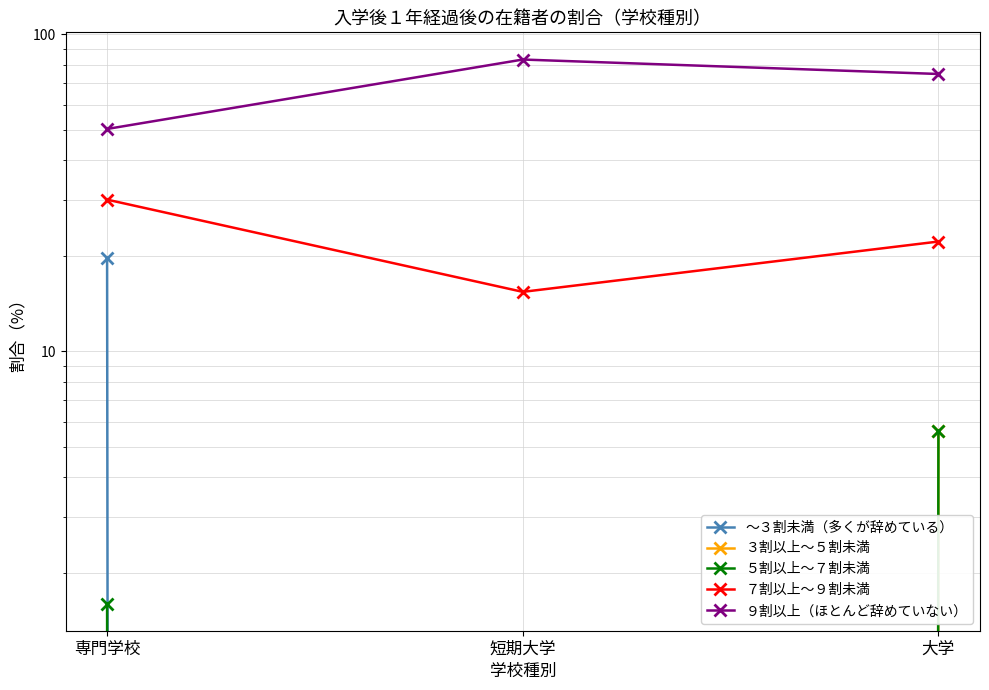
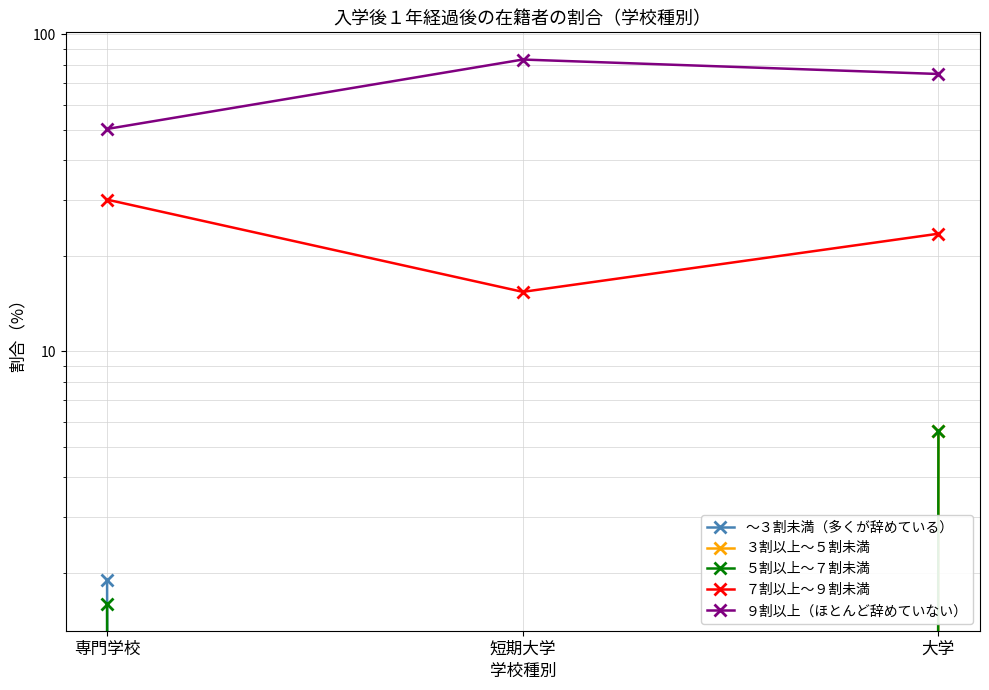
～３割未満（多くが辞めている）, 専門学校: 20 -> 1.9
７割以上～９割未満, 大学: 22 -> 24
